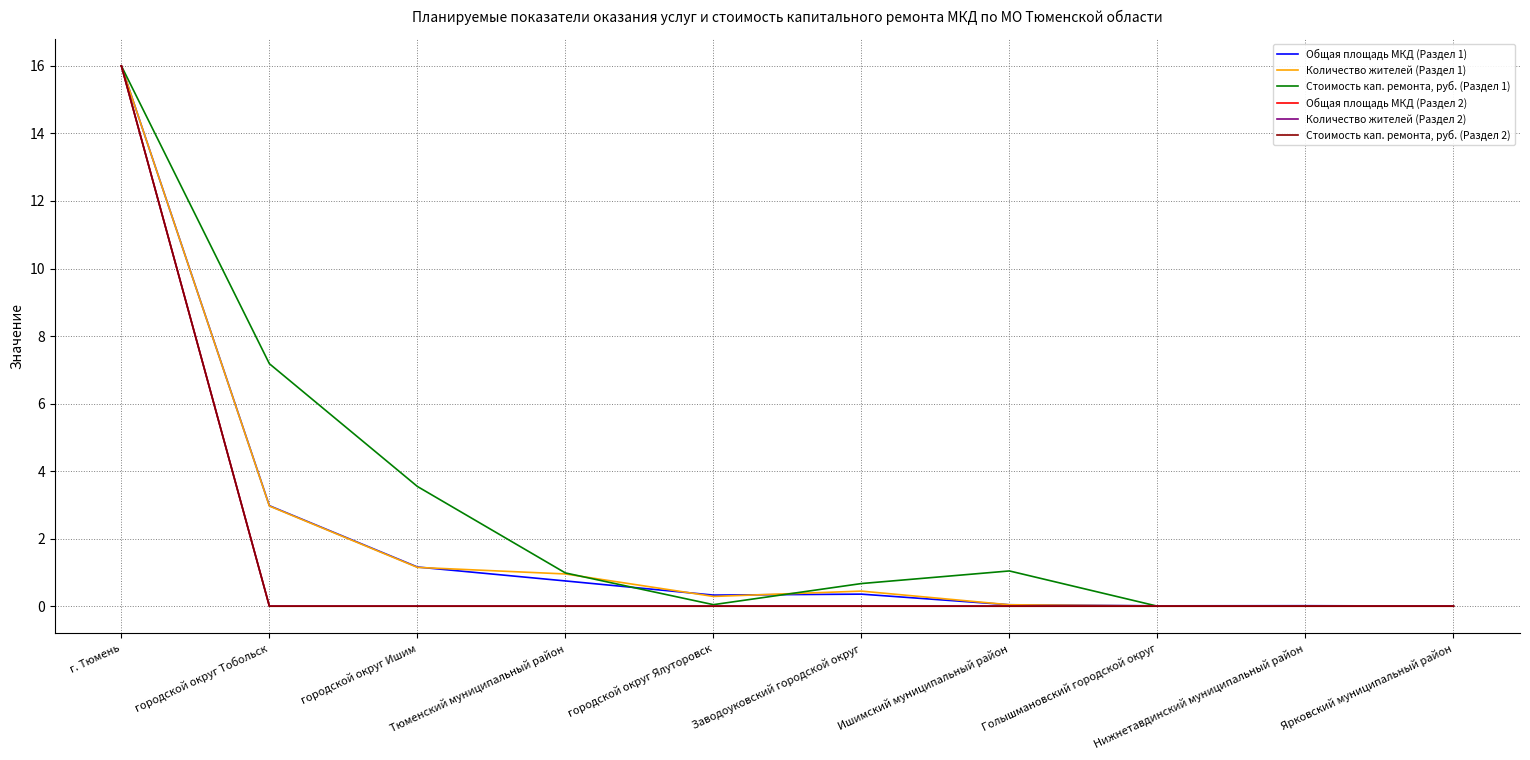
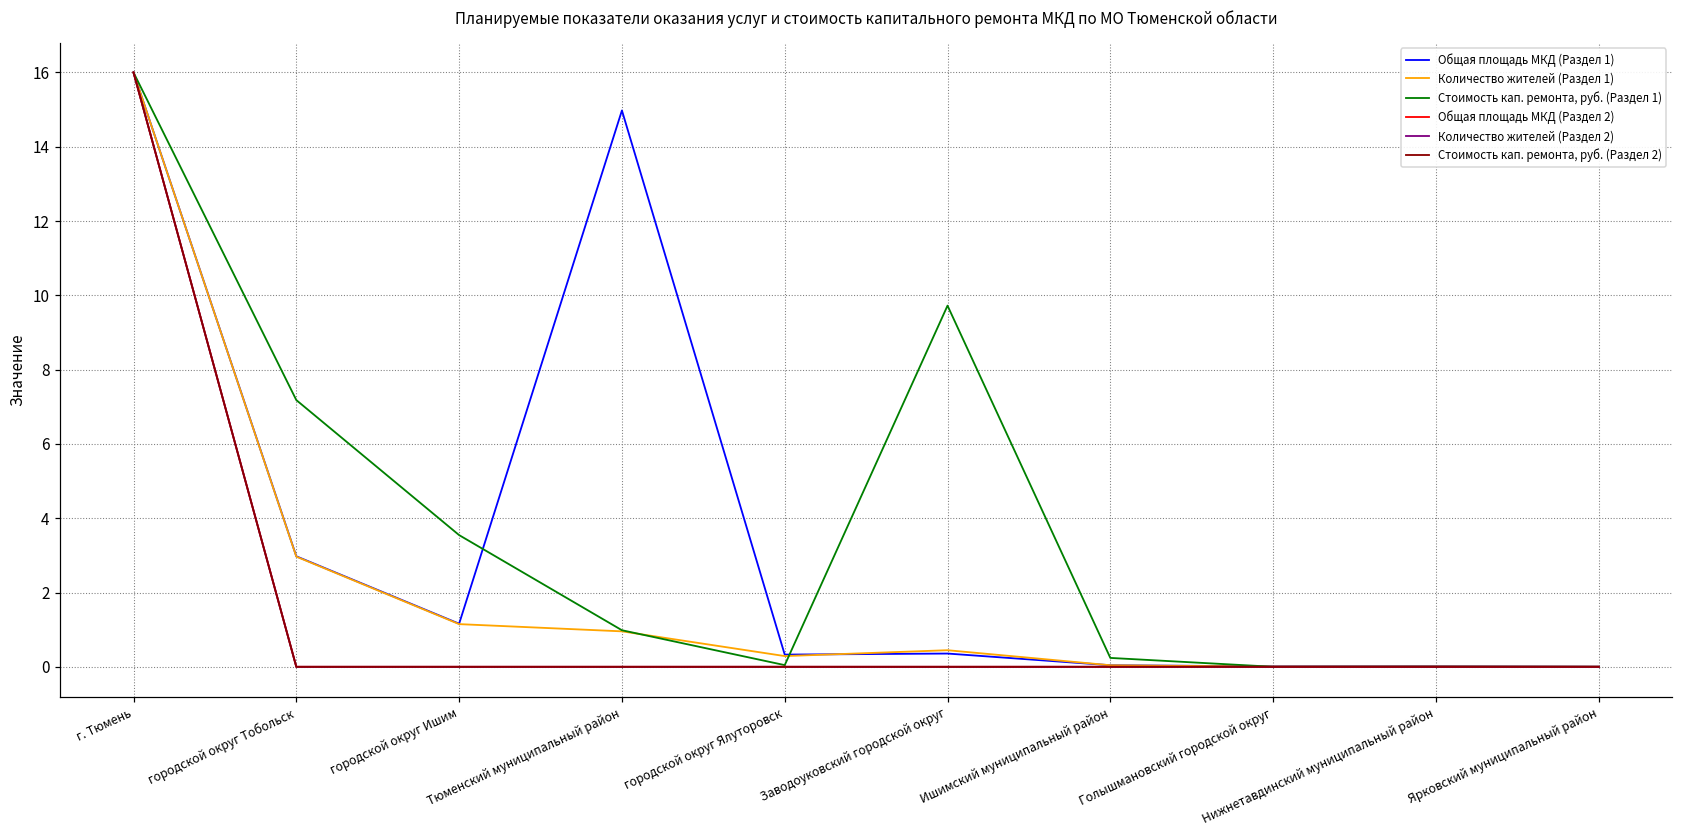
Общая площадь МКД (Раздел 1), Тюменский муниципальный район: 0.7 -> 15.0
Стоимость кап. ремонта, руб. (Раздел 1), Заводоуковский городской округ: 0.7 -> 9.7
Стоимость кап. ремонта, руб. (Раздел 1), Ишимский муниципальный район: 1.0 -> 0.2
